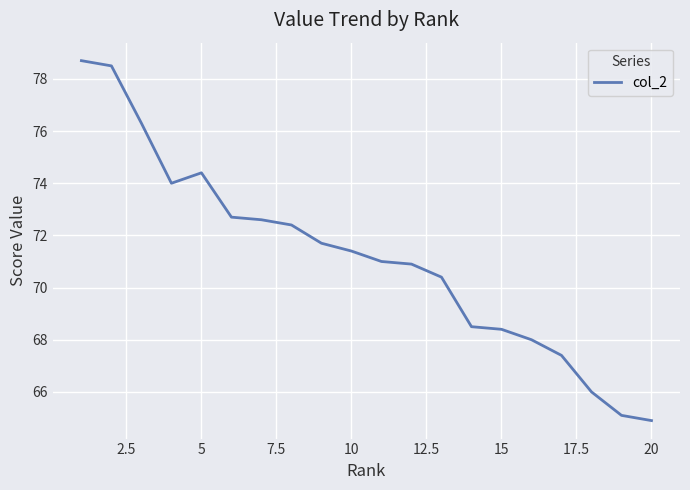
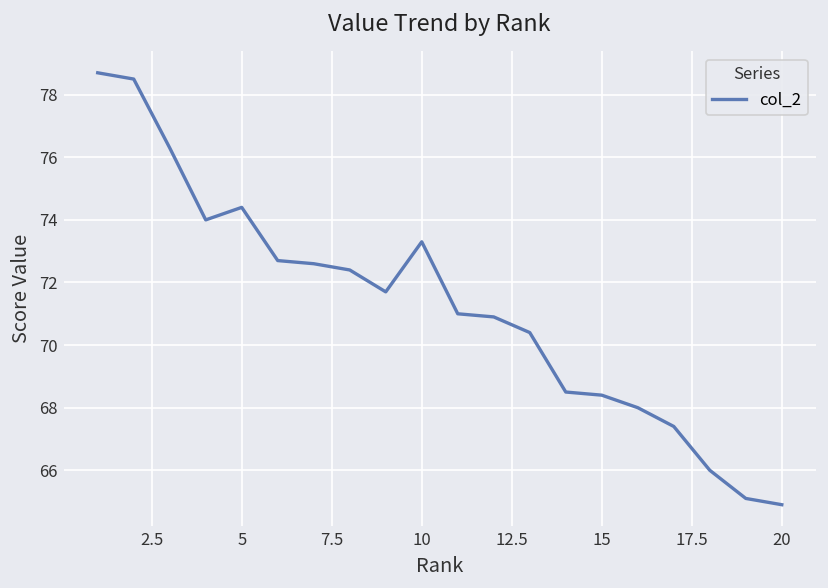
10: 71.4 -> 73.3
